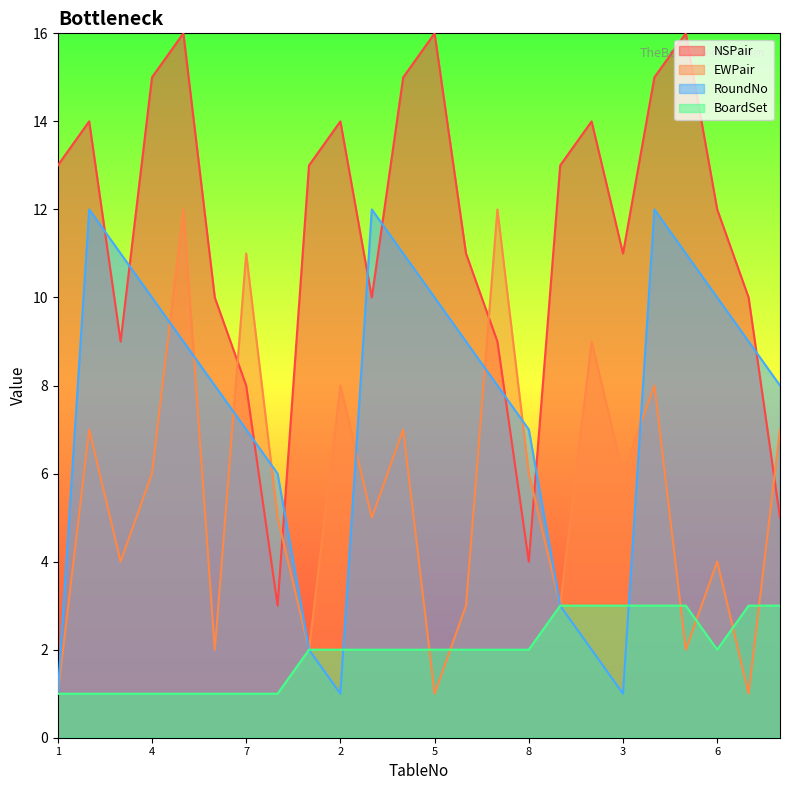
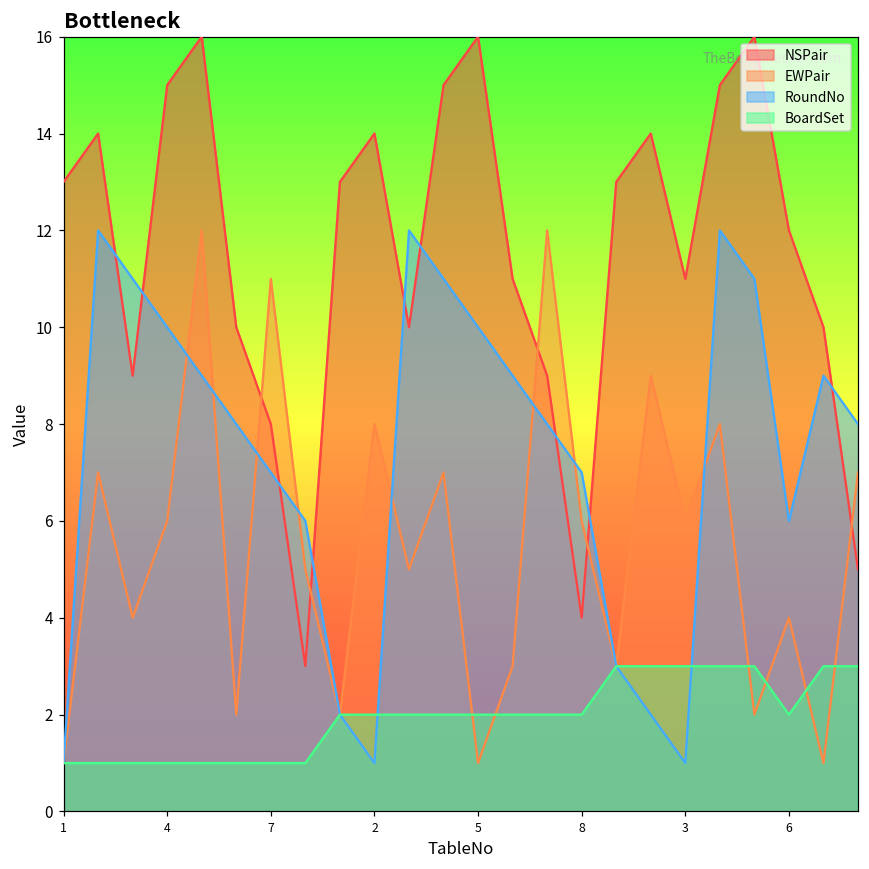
RoundNo, 6: 10 -> 6
